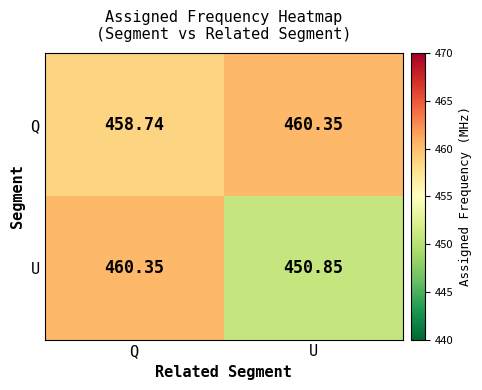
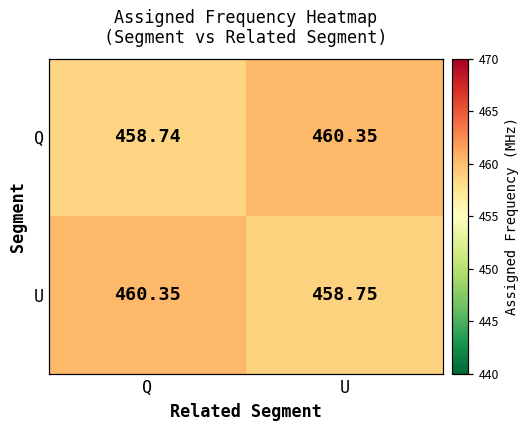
U, U: 450.85 -> 458.75
